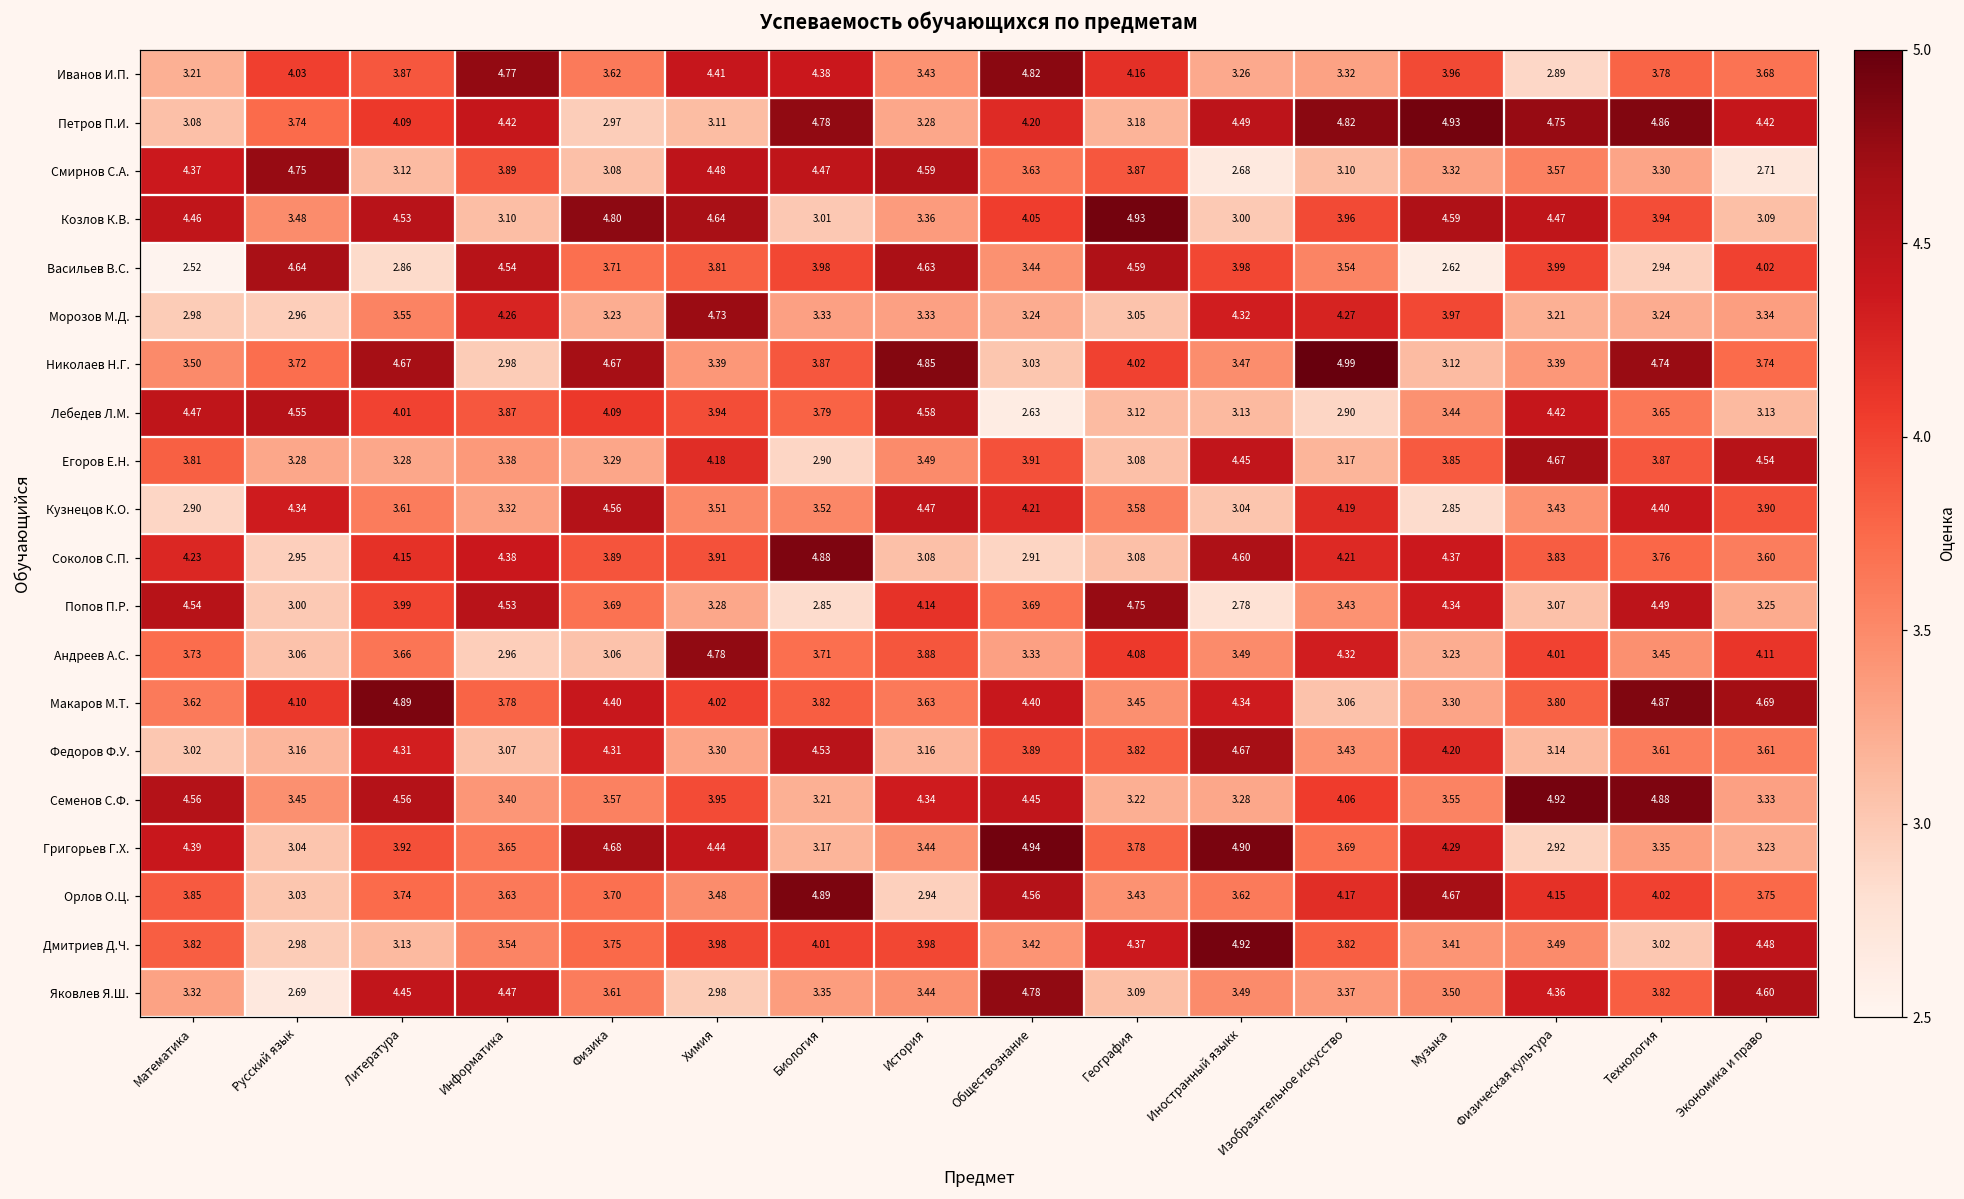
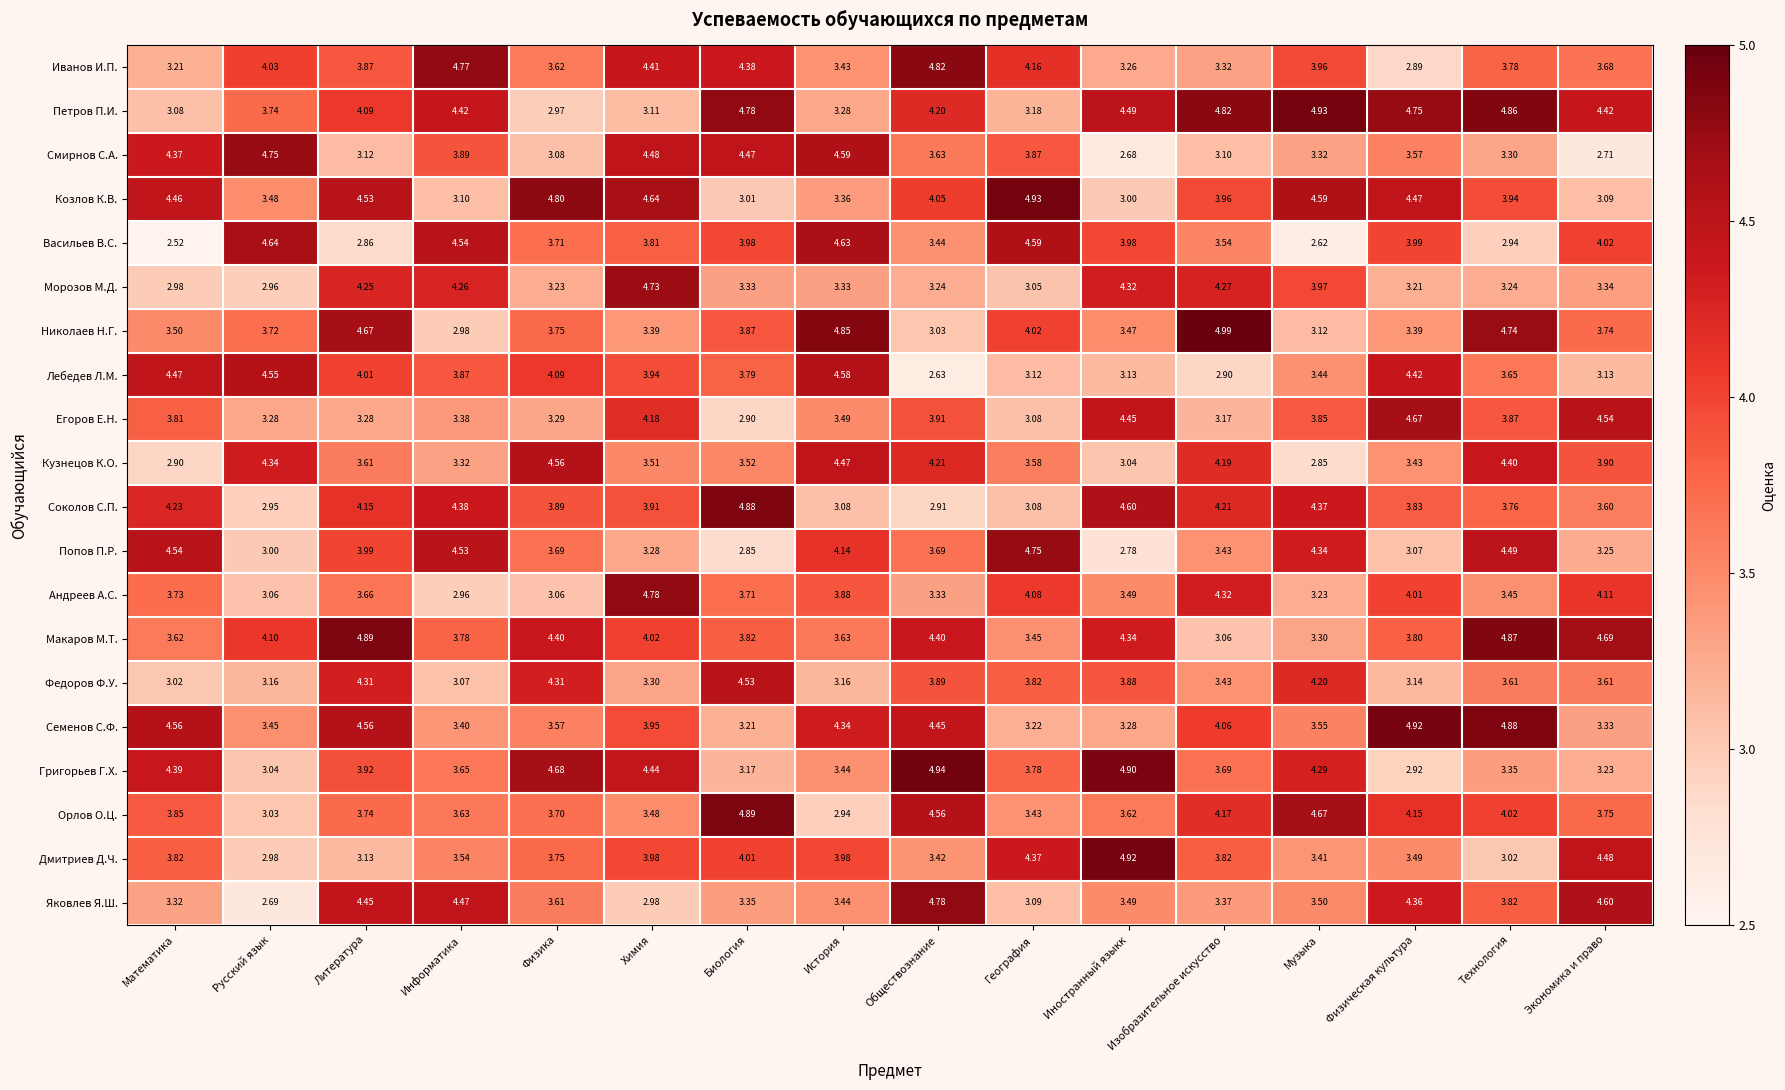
Морозов М.Д., Литература: 3.55 -> 4.25
Николаев Н.Г., Физика: 4.67 -> 3.75
Федоров Ф.У., Иностранный языкк: 4.67 -> 3.88
